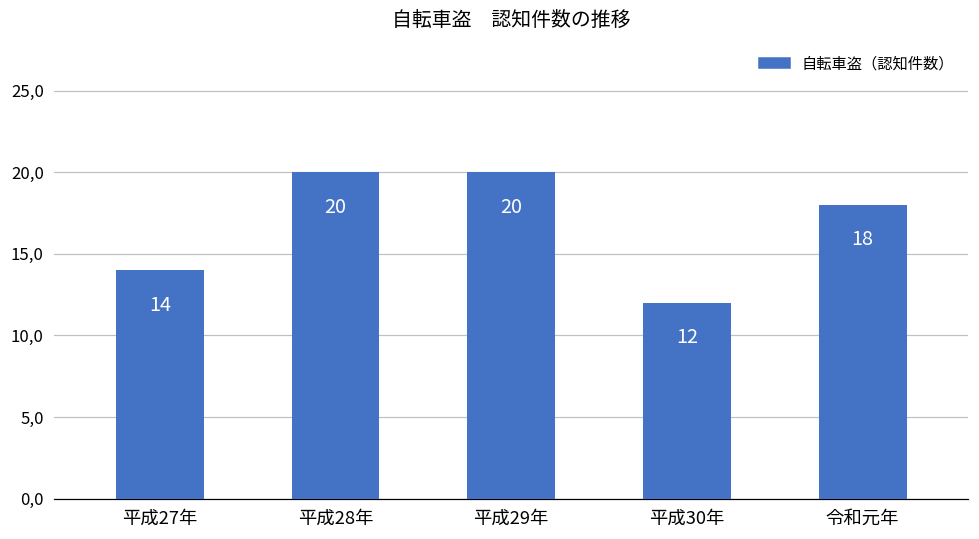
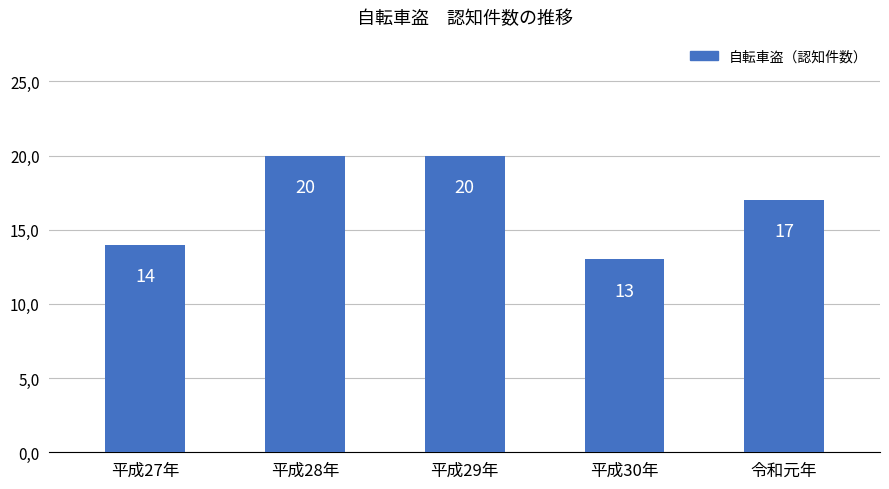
平成30年: 12 -> 13
令和元年: 18 -> 17
